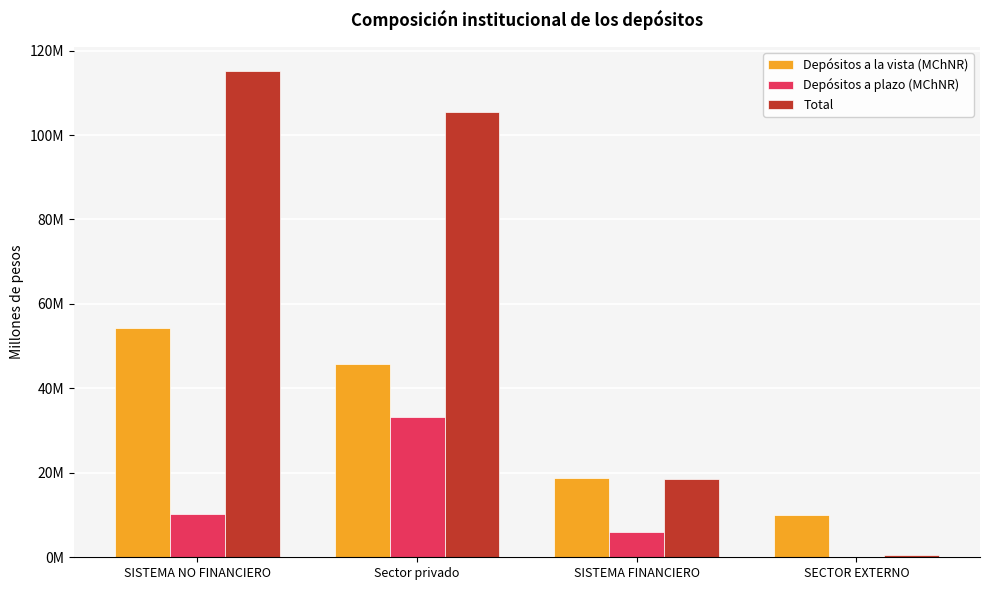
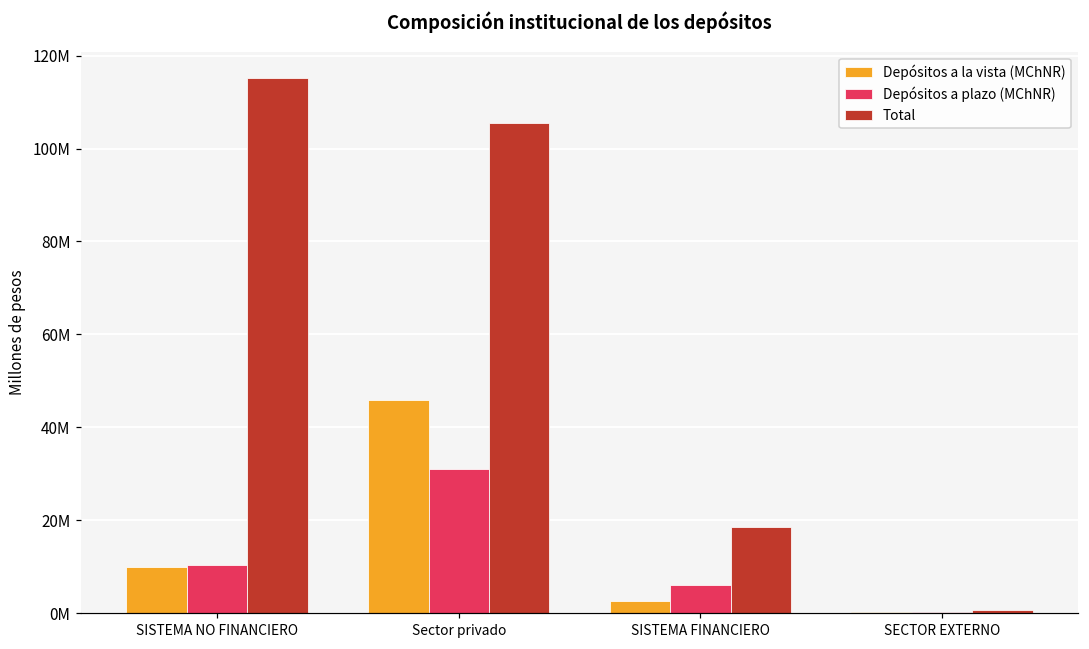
Depósitos a la vista (MChNR), SISTEMA NO FINANCIERO: 54000000 -> 10000000
Depósitos a plazo (MChNR), Sector privado: 33000000 -> 31000000
Depósitos a la vista (MChNR), SISTEMA FINANCIERO: 19000000 -> 3000000
Depósitos a la vista (MChNR), SECTOR EXTERNO: 10000000 -> 0
